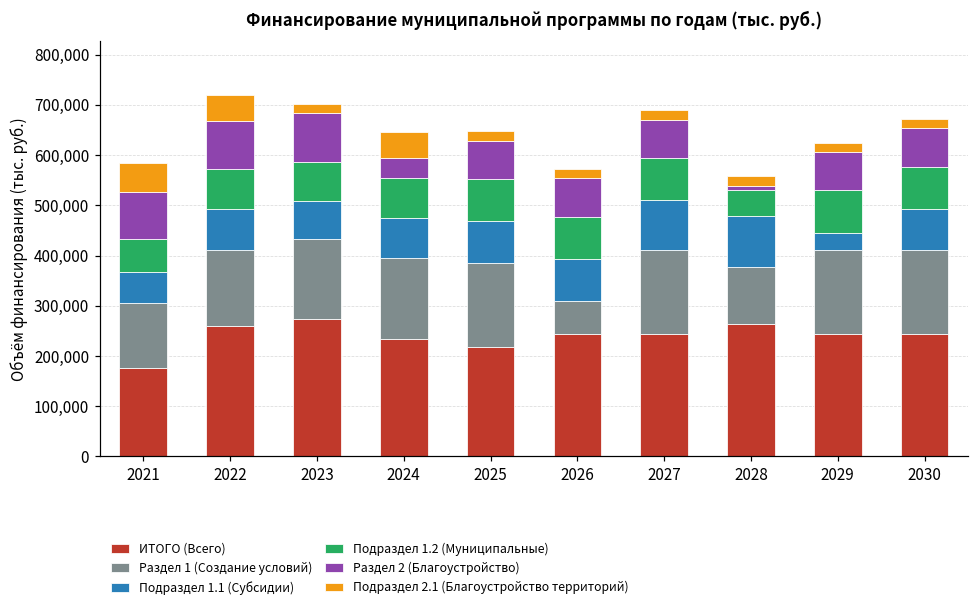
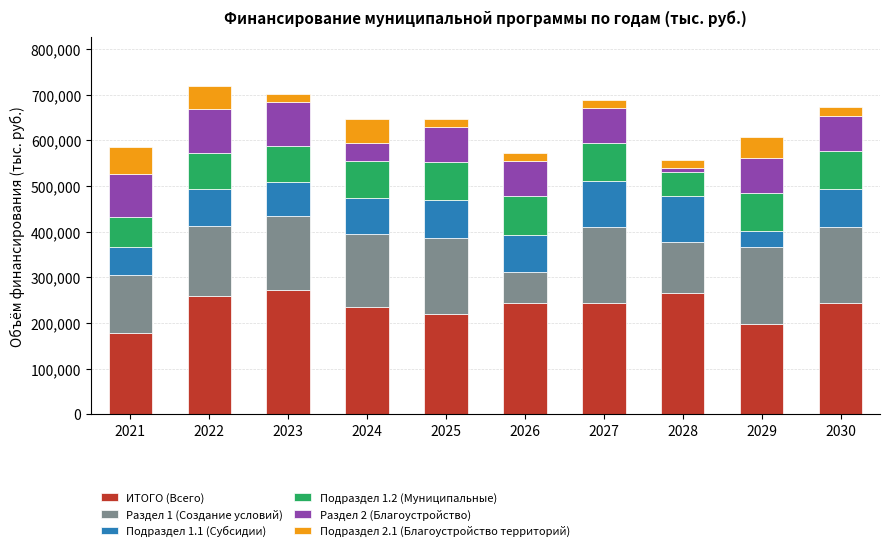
ИТОГО (Всего), 2029: 240,000 -> 200,000
Подраздел 2.1 (Благоустройство территорий), 2029: 20,000 -> 50,000
